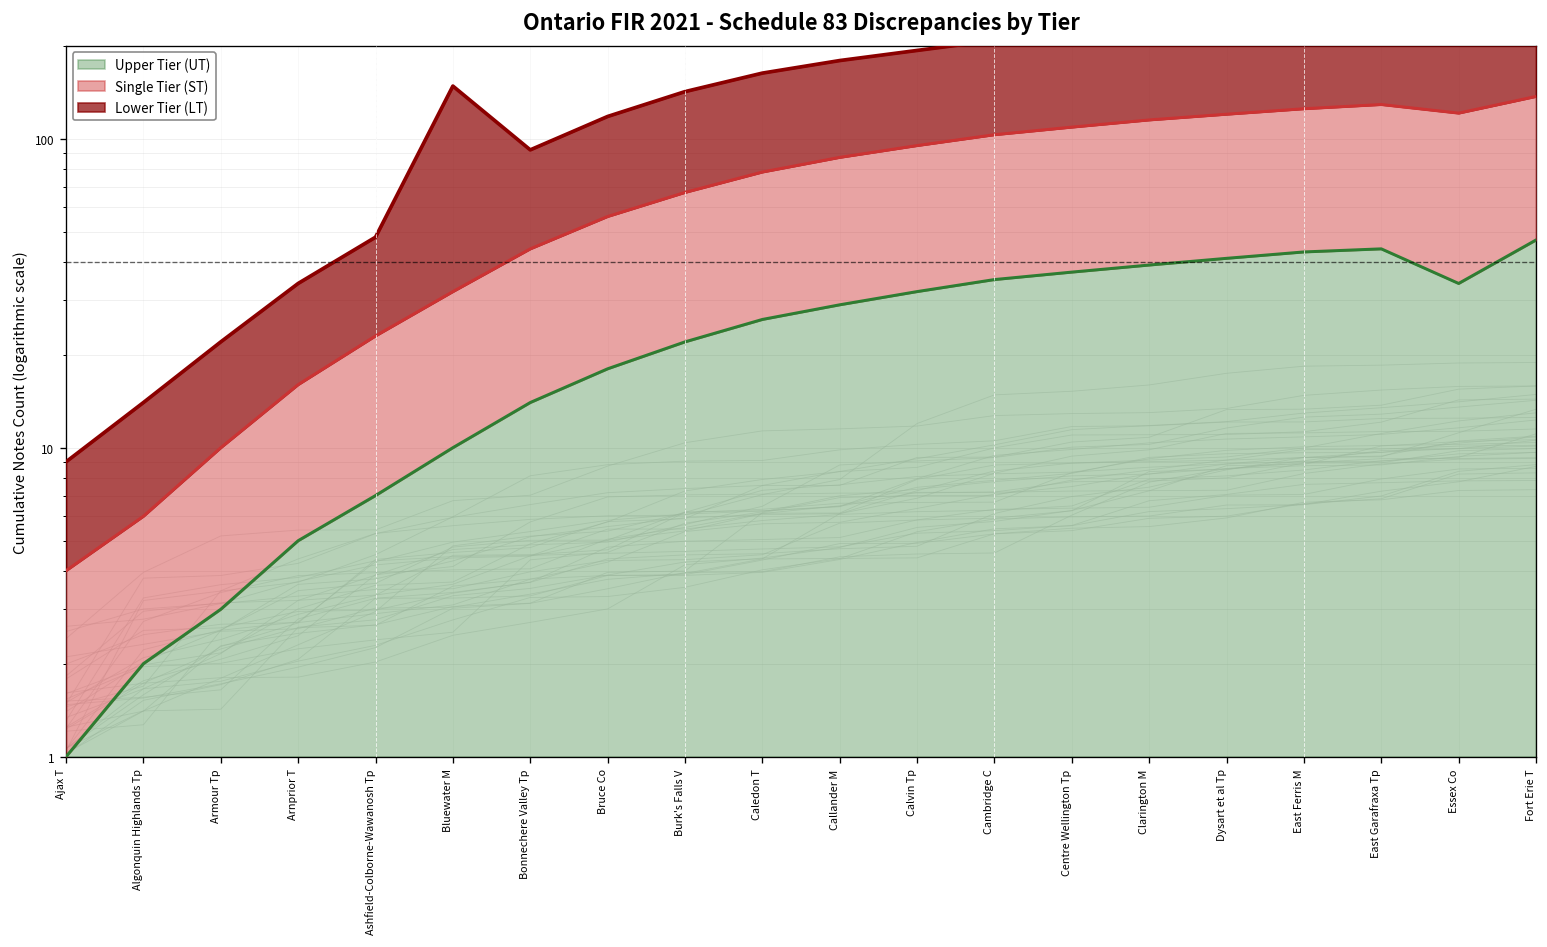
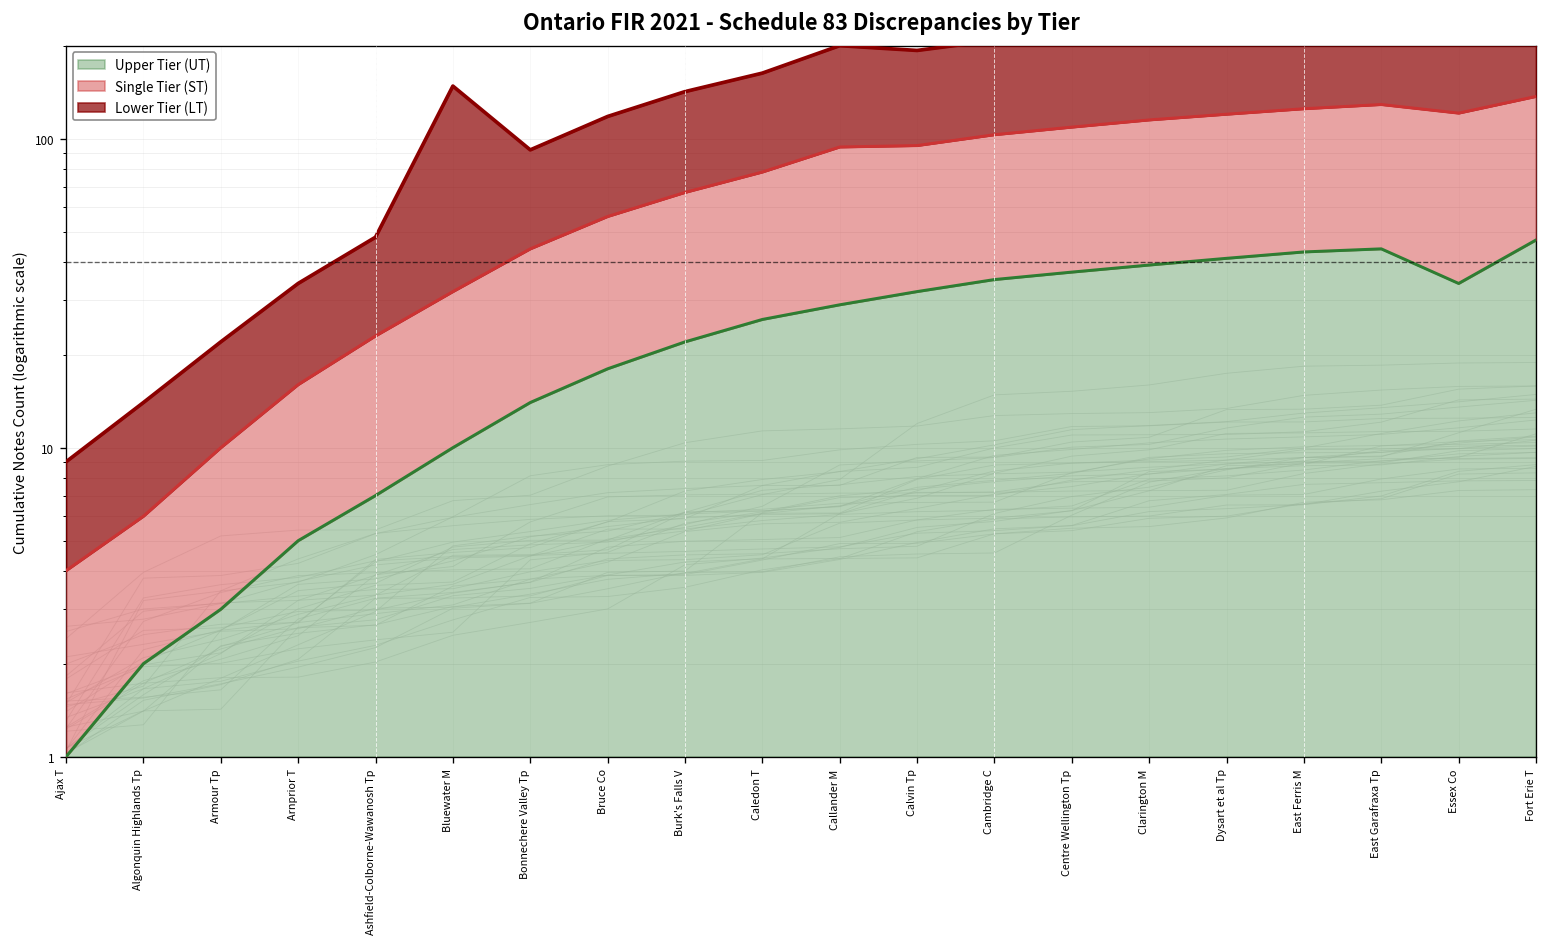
Single Tier (ST), Callander M: 58 -> 65
Lower Tier (LT), Callander M: 92 -> 106
